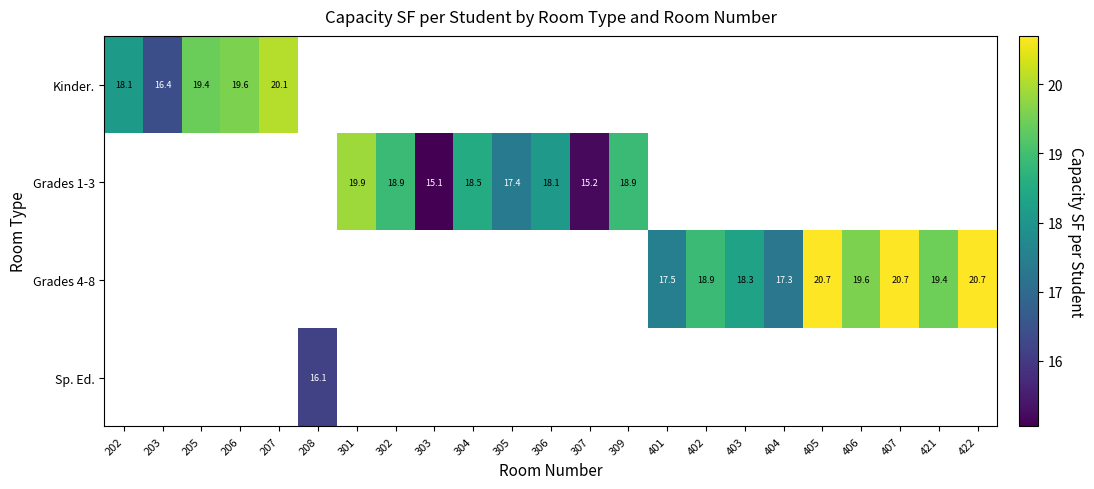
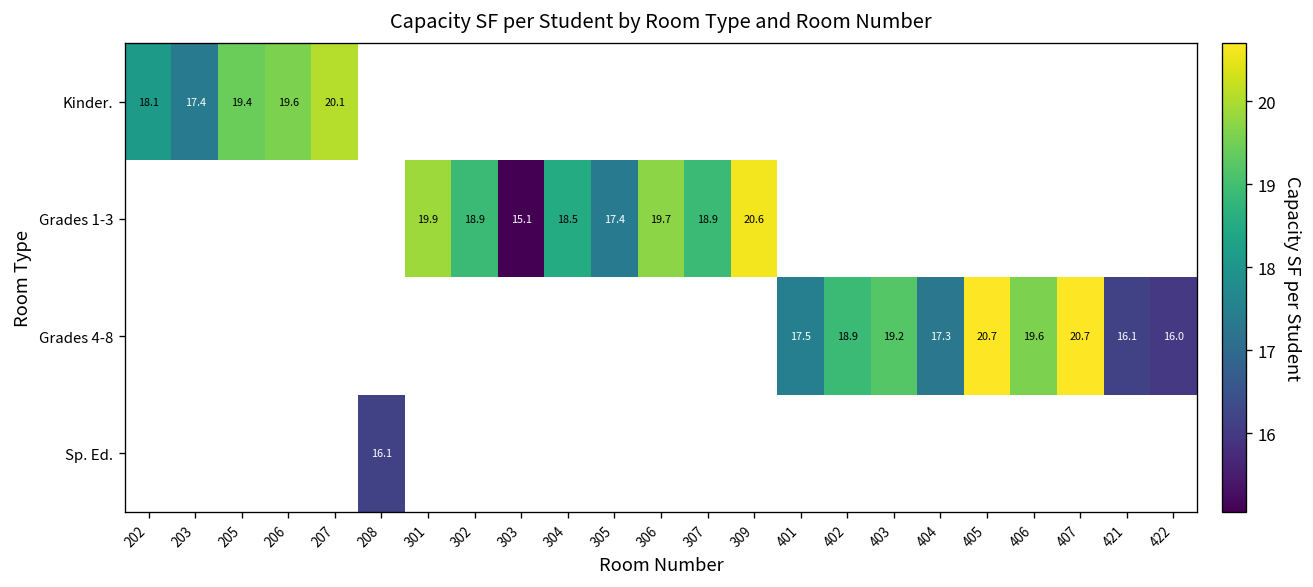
Kinder., 203: 16.4 -> 17.4
Grades 1-3, 306: 18.1 -> 19.7
Grades 1-3, 307: 15.2 -> 18.9
Grades 1-3, 309: 18.9 -> 20.6
Grades 4-8, 403: 18.3 -> 19.2
Grades 4-8, 421: 19.4 -> 16.1
Grades 4-8, 422: 20.7 -> 16.0
